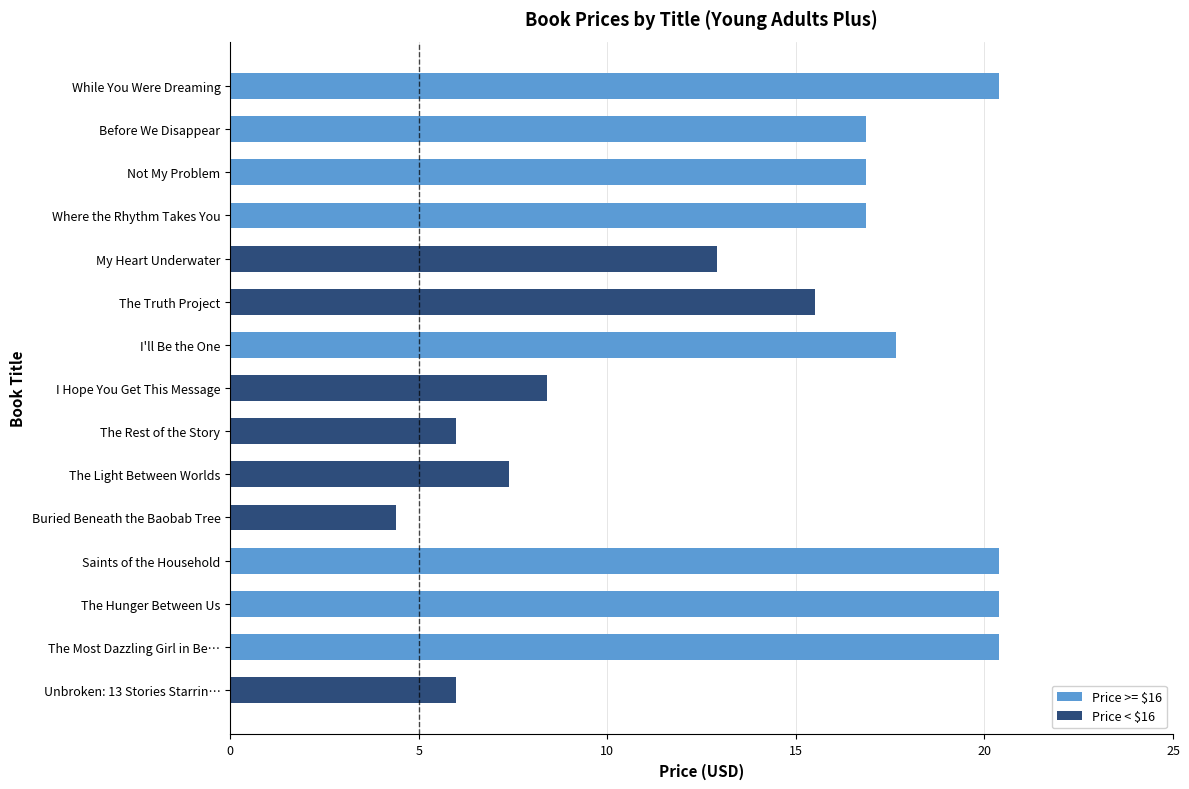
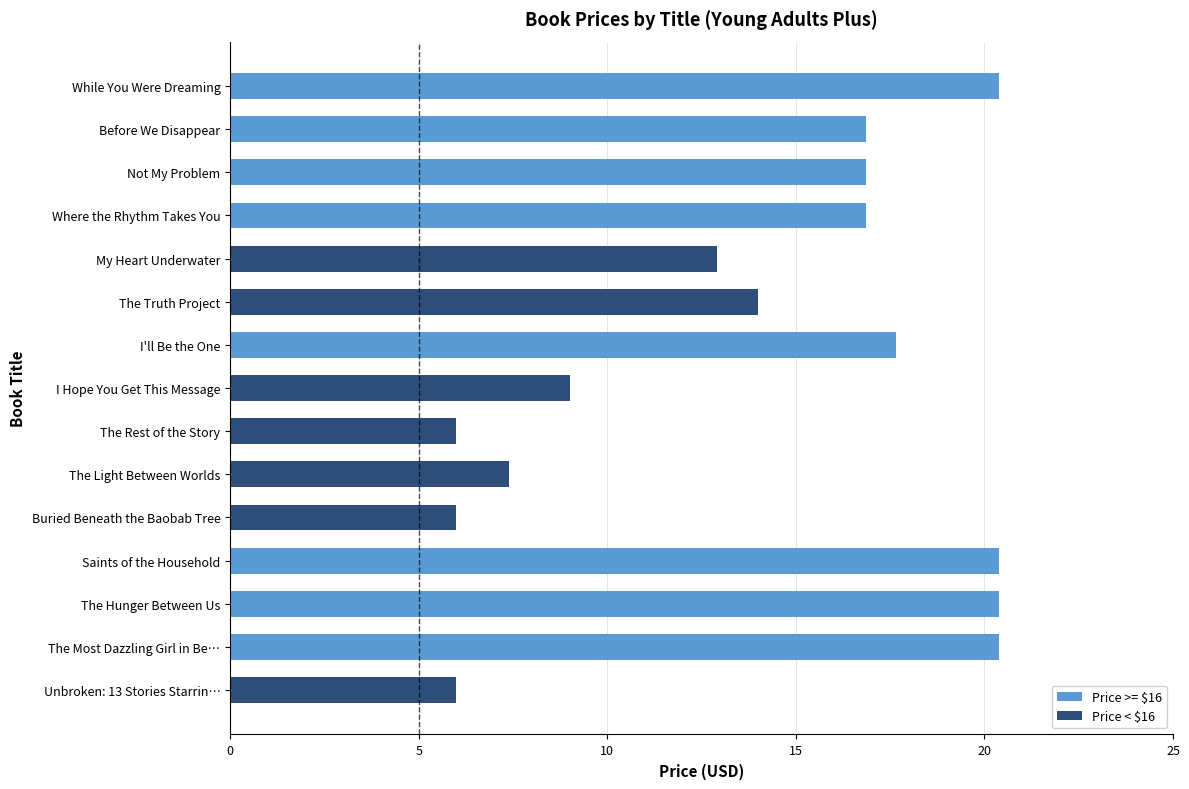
Price < $16, The Truth Project: 15.5 -> 14.0
Price < $16, I Hope You Get This Message: 8.4 -> 9.0
Price < $16, Buried Beneath the Baobab Tree: 4.4 -> 6.0
